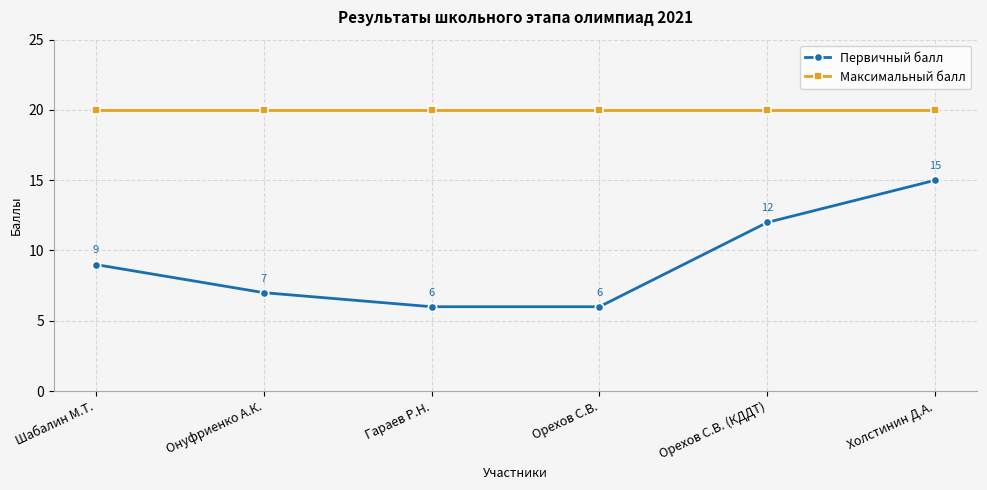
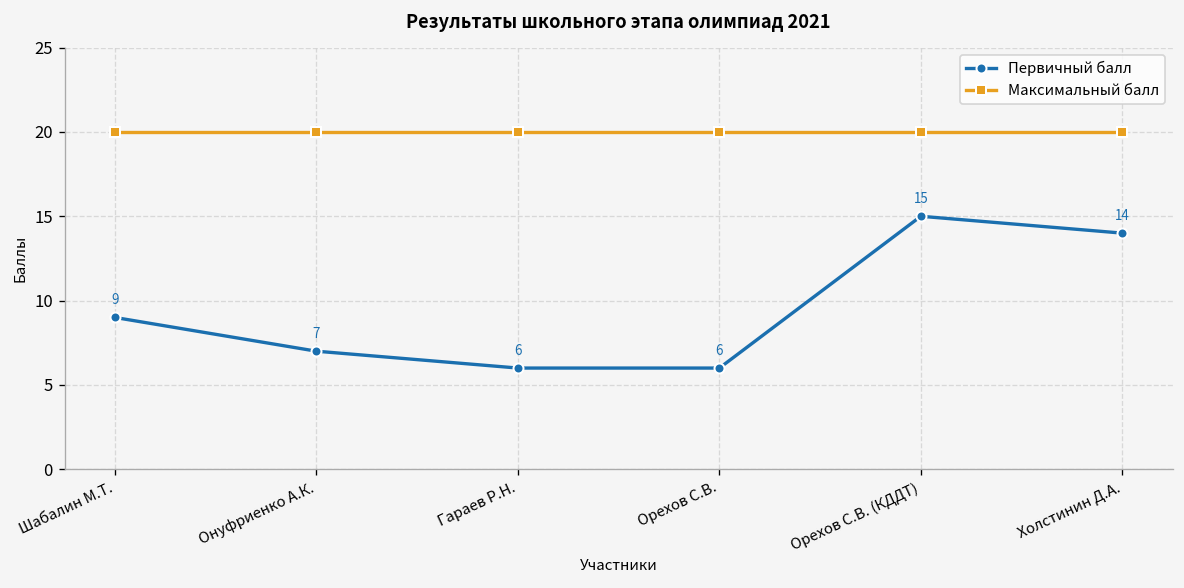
Первичный балл, Орехов С.В. (КДДТ): 12 -> 15
Первичный балл, Холстинин Д.А.: 15 -> 14
